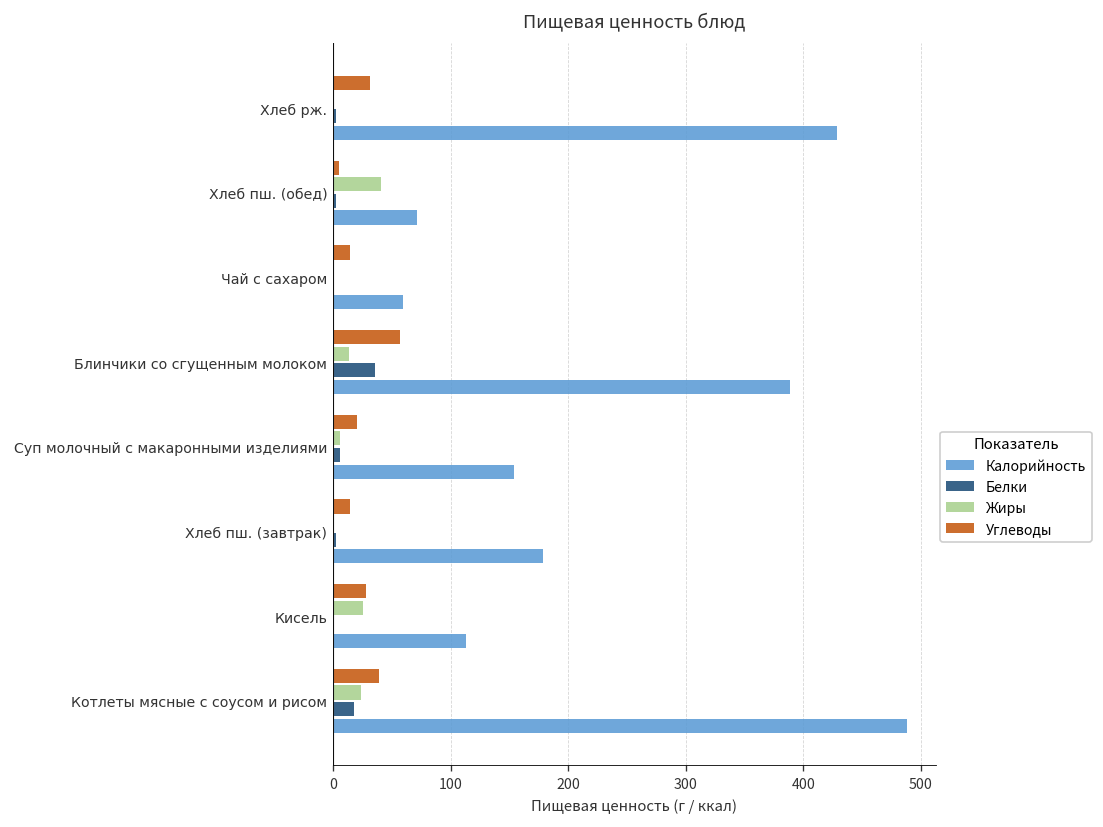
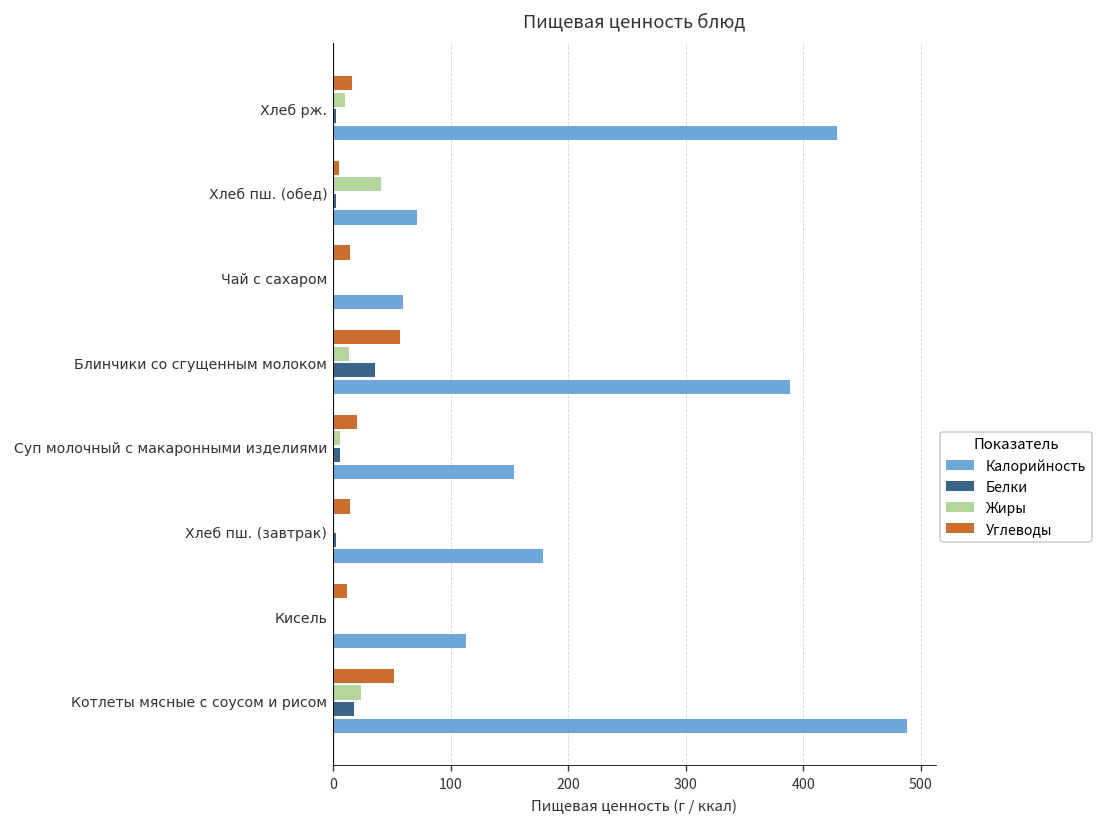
Углеводы, Хлеб рж.: 30 -> 20
Жиры, Хлеб рж.: 0 -> 10
Углеводы, Кисель: 30 -> 10
Жиры, Кисель: 30 -> 0
Углеводы, Котлеты мясные с соусом и рисом: 40 -> 50
